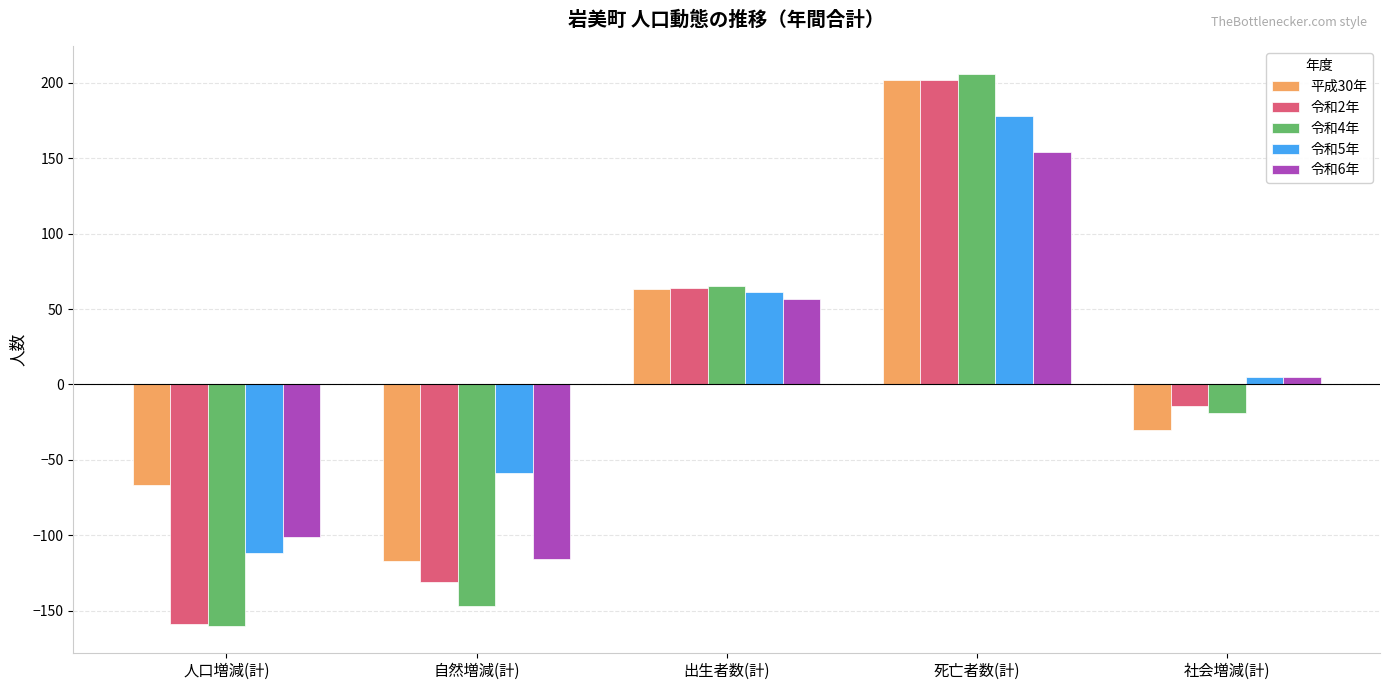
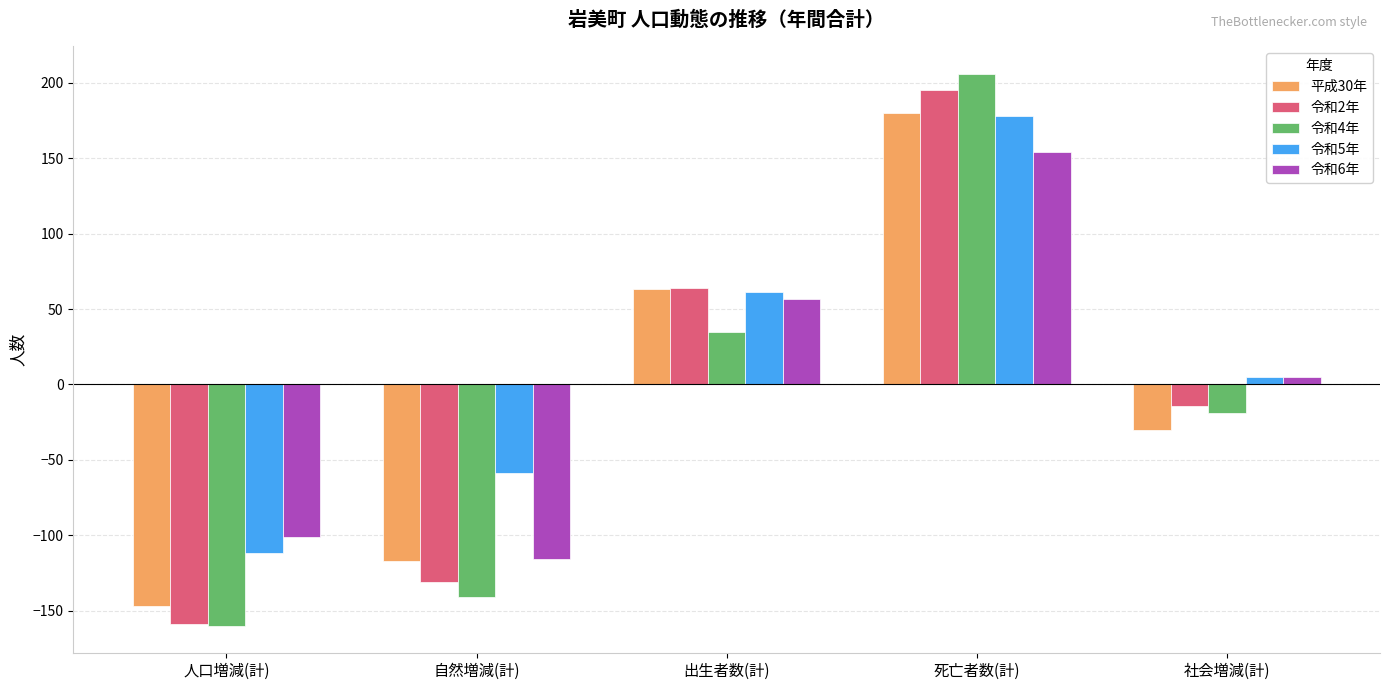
平成30年, 人口増減(計): -67 -> -147
令和4年, 自然増減(計): -147 -> -141
令和4年, 出生者数(計): 65 -> 35
平成30年, 死亡者数(計): 202 -> 180
令和2年, 死亡者数(計): 202 -> 195
